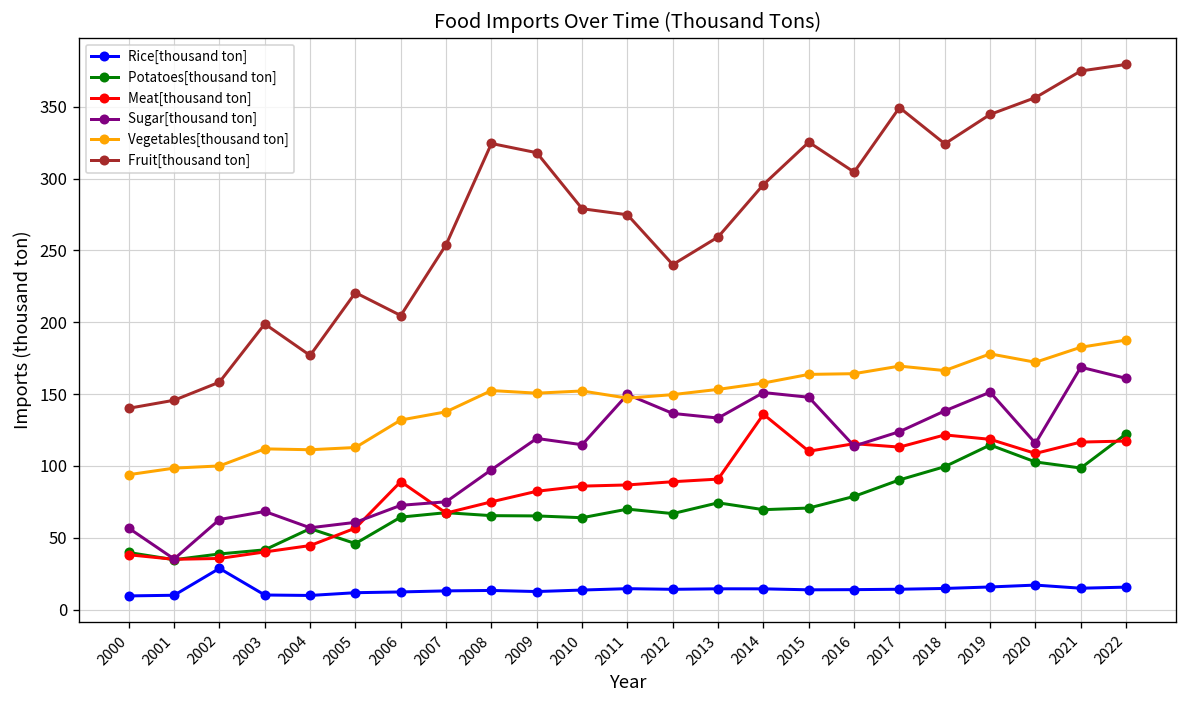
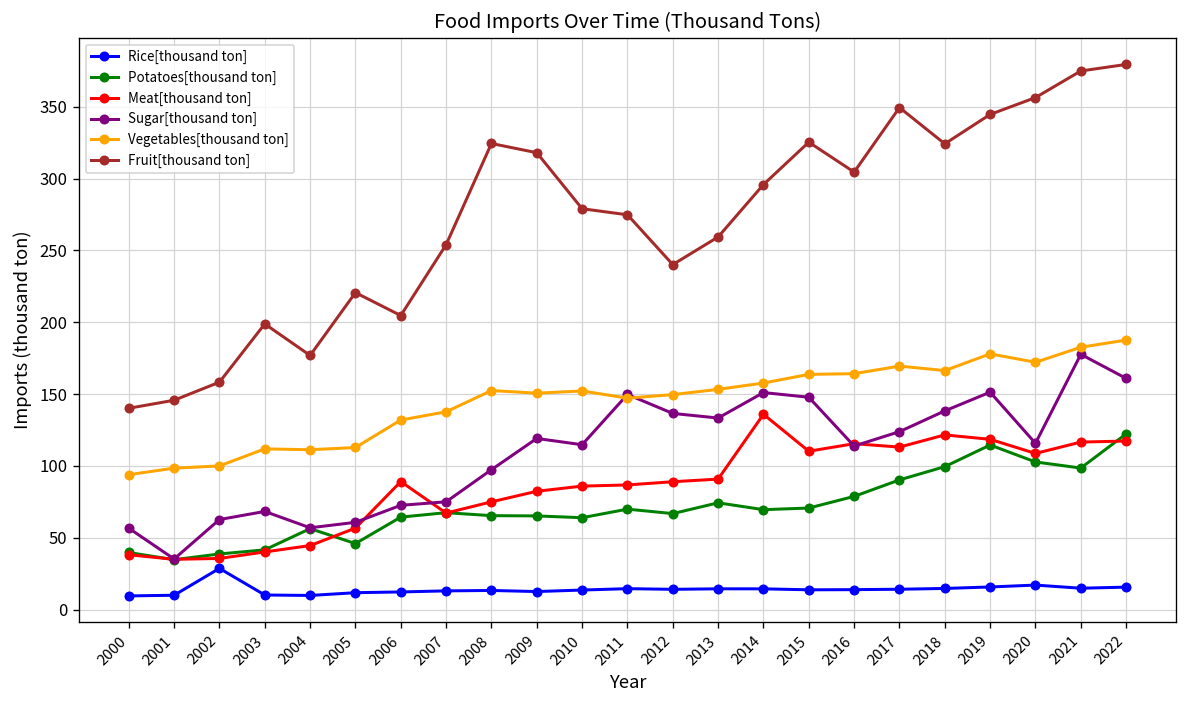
Sugar[thousand ton], 2021: 169 -> 178
